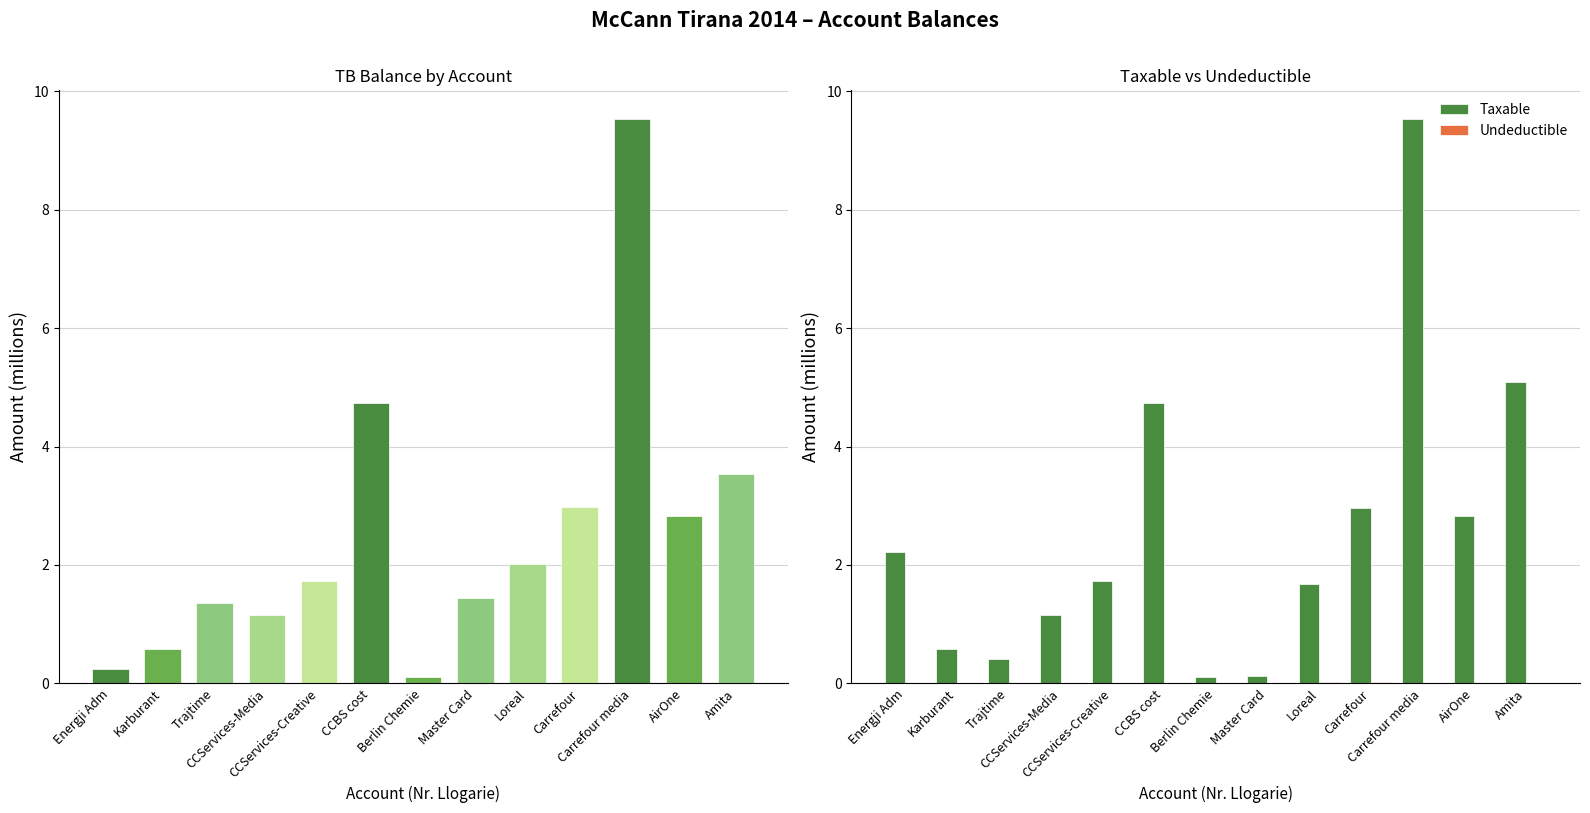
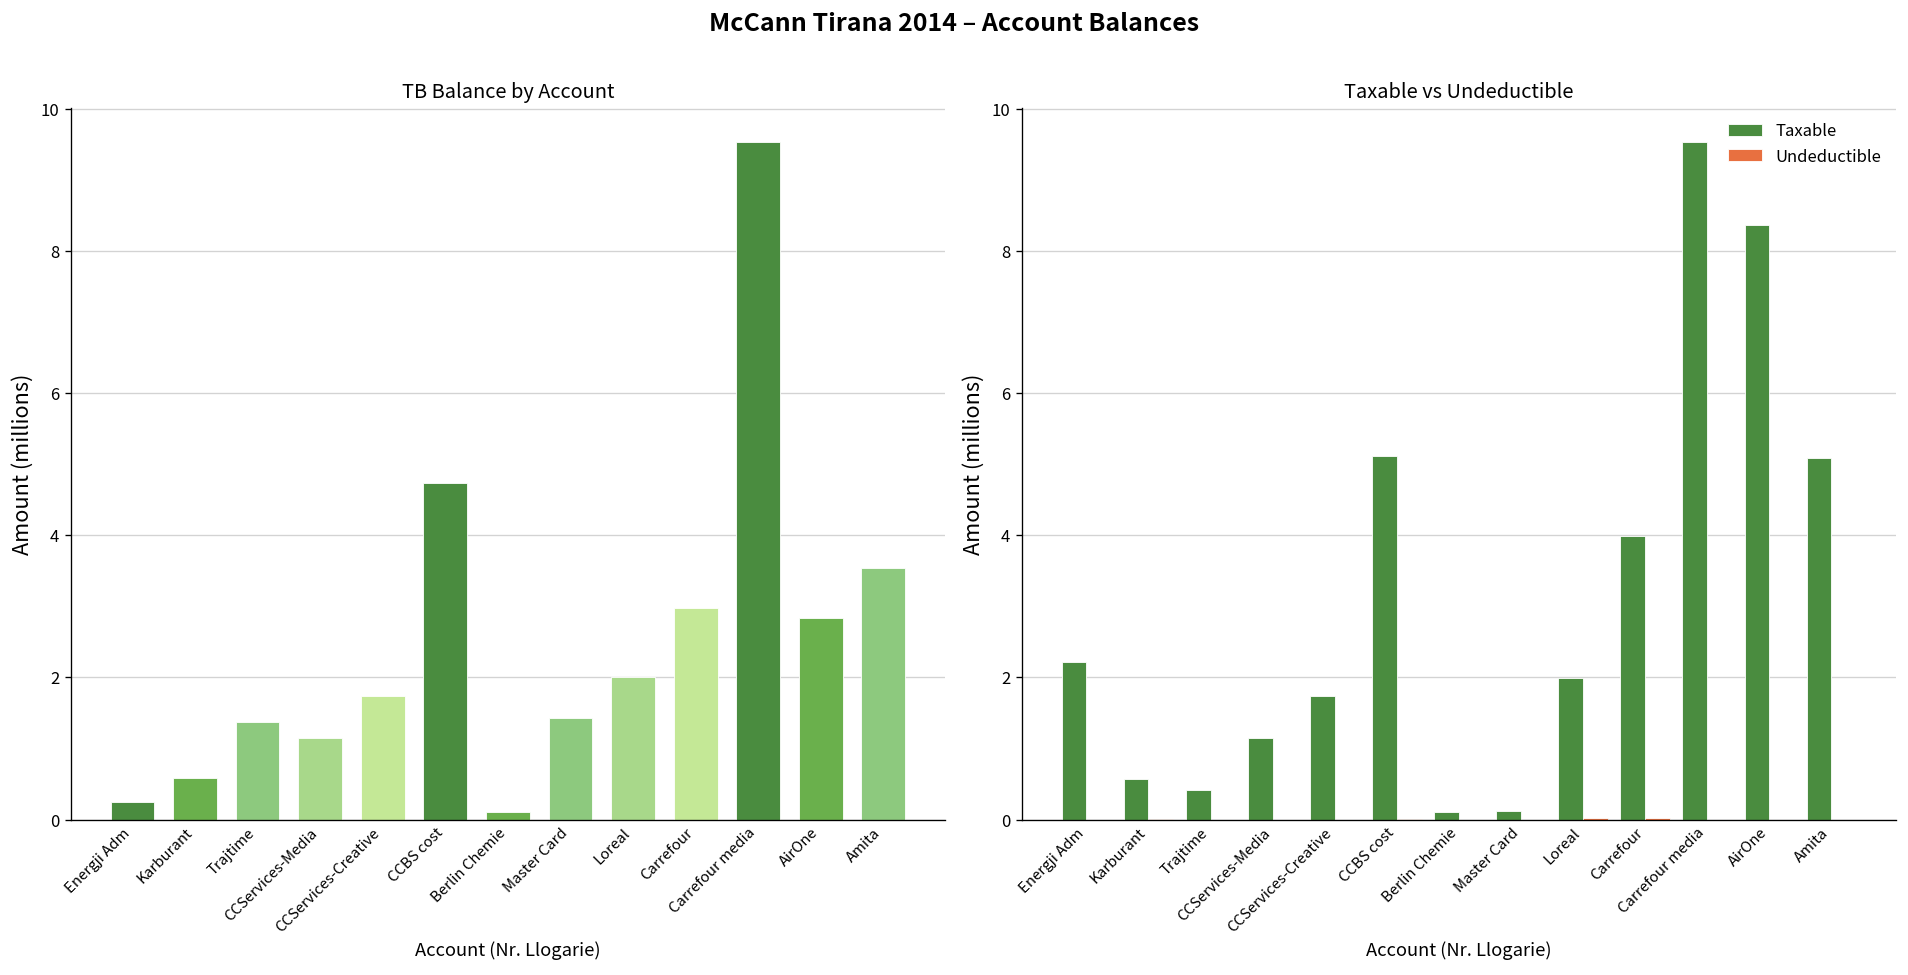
Taxable vs Undeductible, Taxable, CCBS cost: 4.7 -> 5.1
Taxable vs Undeductible, Taxable, Loreal: 1.7 -> 2.0
Taxable vs Undeductible, Taxable, Carrefour: 3.0 -> 4.0
Taxable vs Undeductible, Taxable, AirOne: 2.8 -> 8.4
